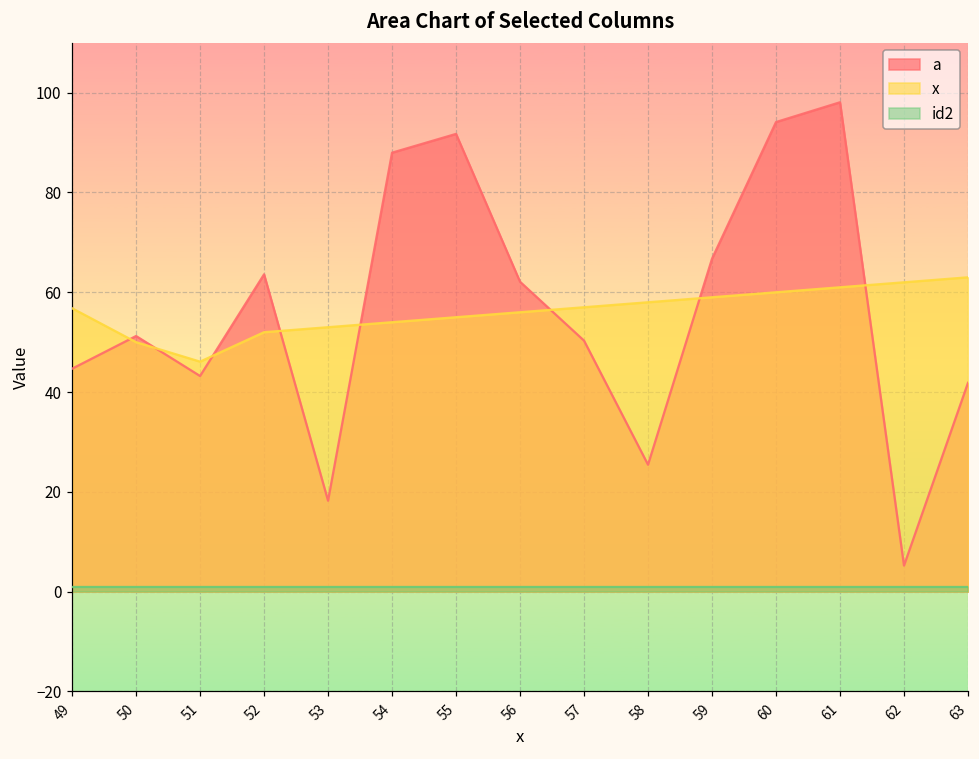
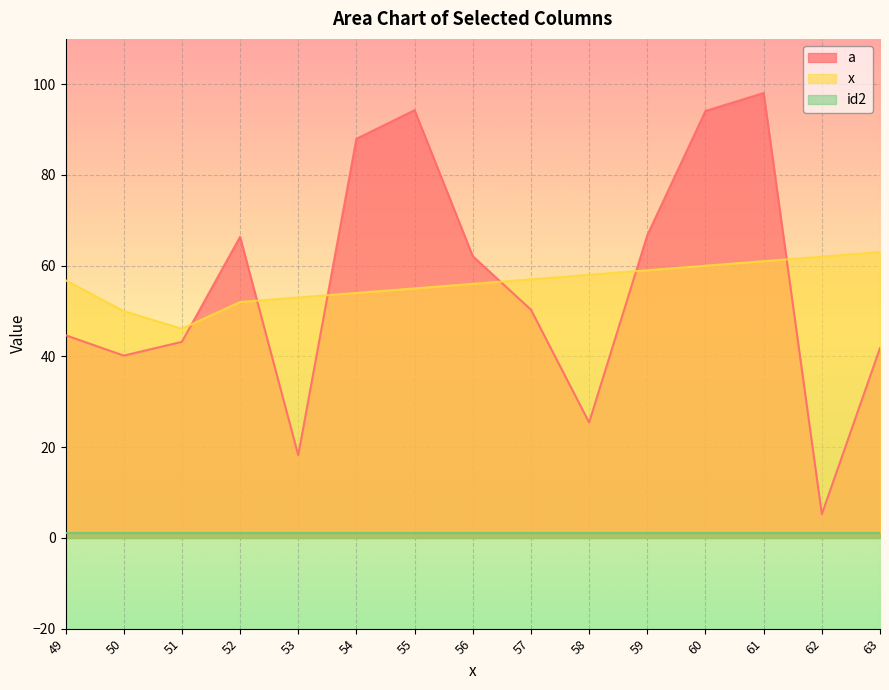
a, 50: 51 -> 40
a, 52: 64 -> 66
a, 55: 92 -> 94
